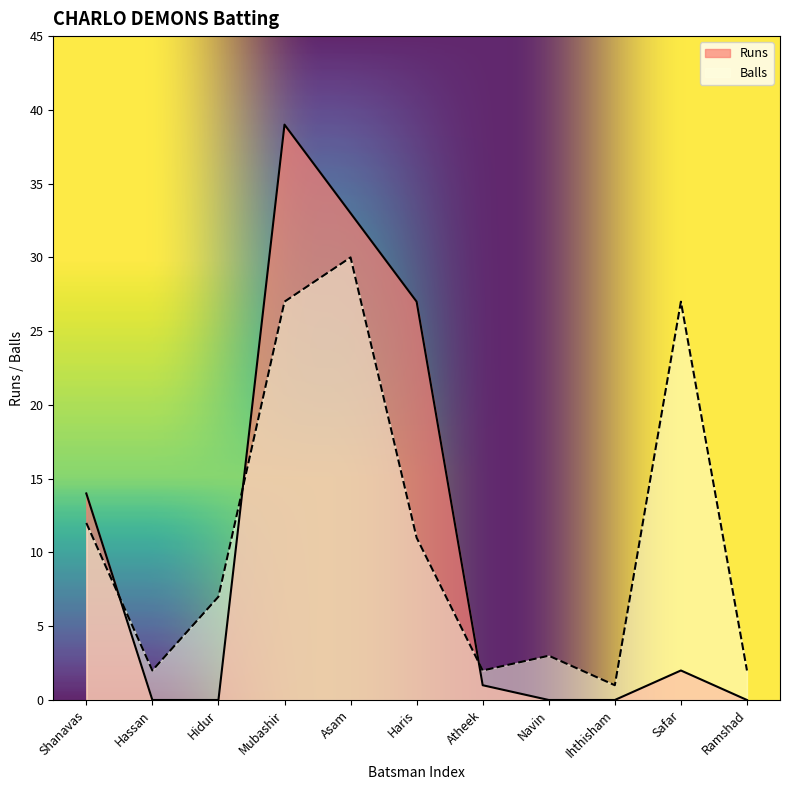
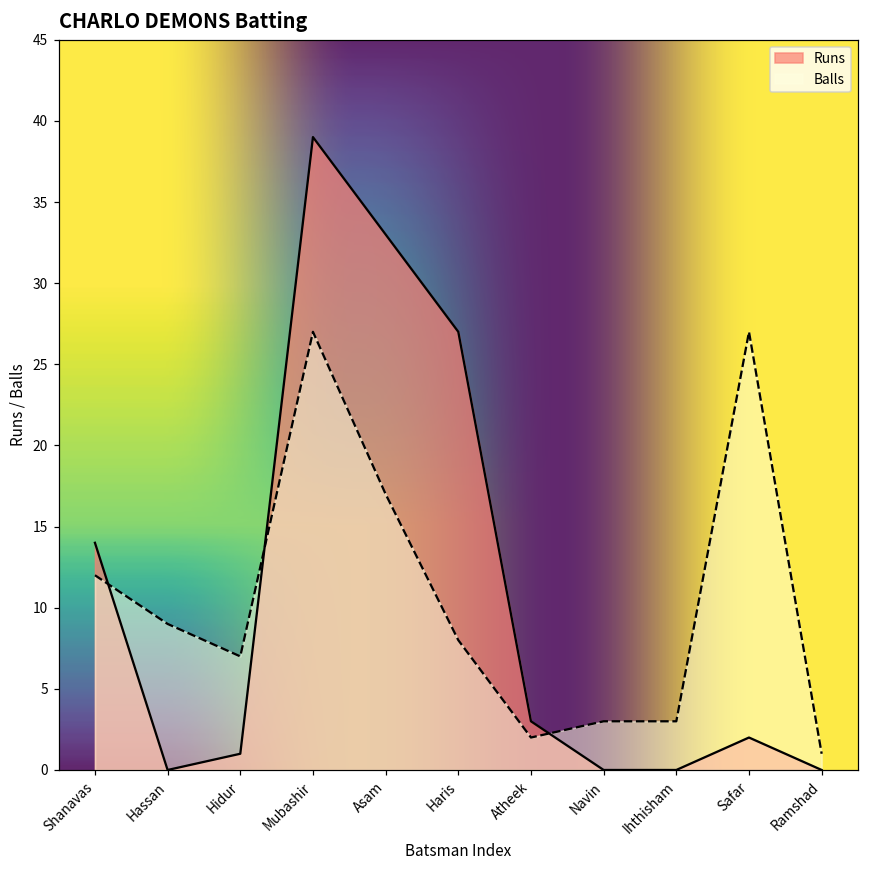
Balls, Hassan: 2 -> 9
Runs, Hidur: 0 -> 1
Balls, Asam: 30 -> 17
Balls, Haris: 11 -> 8
Runs, Atheek: 1 -> 3
Balls, Ihthisham: 1 -> 3
Balls, Ramshad: 2 -> 1
